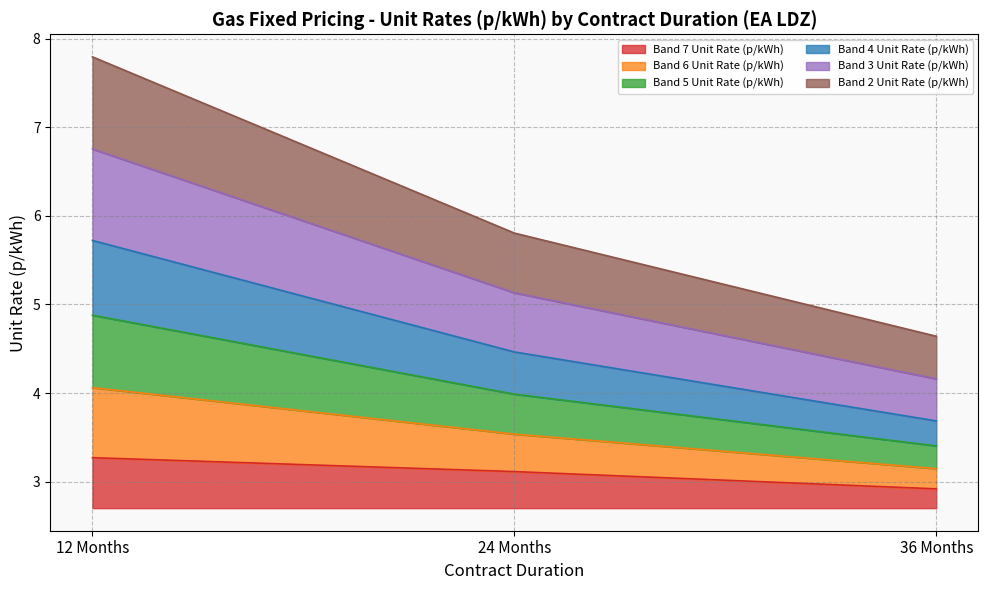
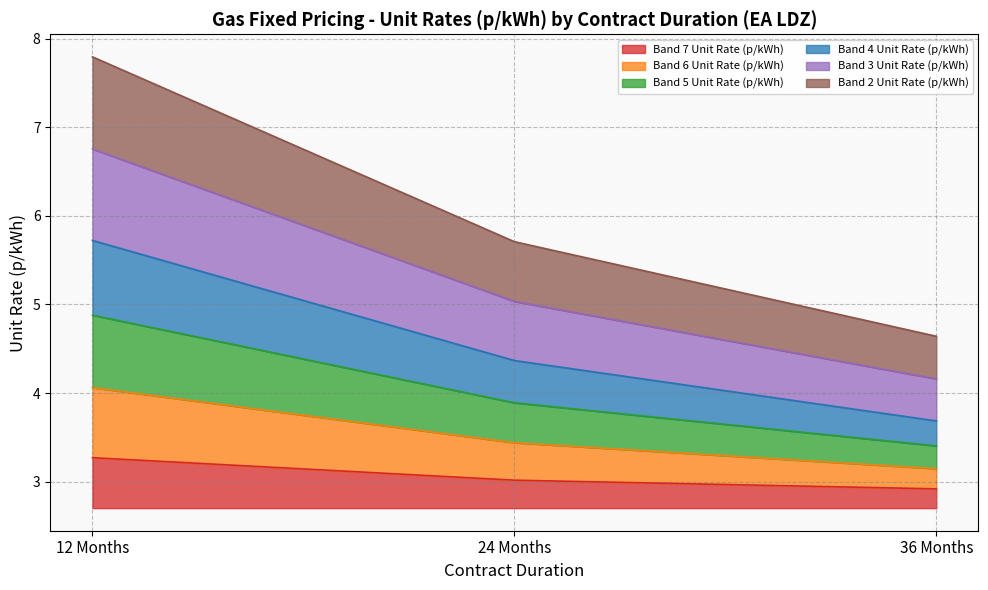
Band 7 Unit Rate (p/kWh), 24 Months: 3.1 -> 3.0
